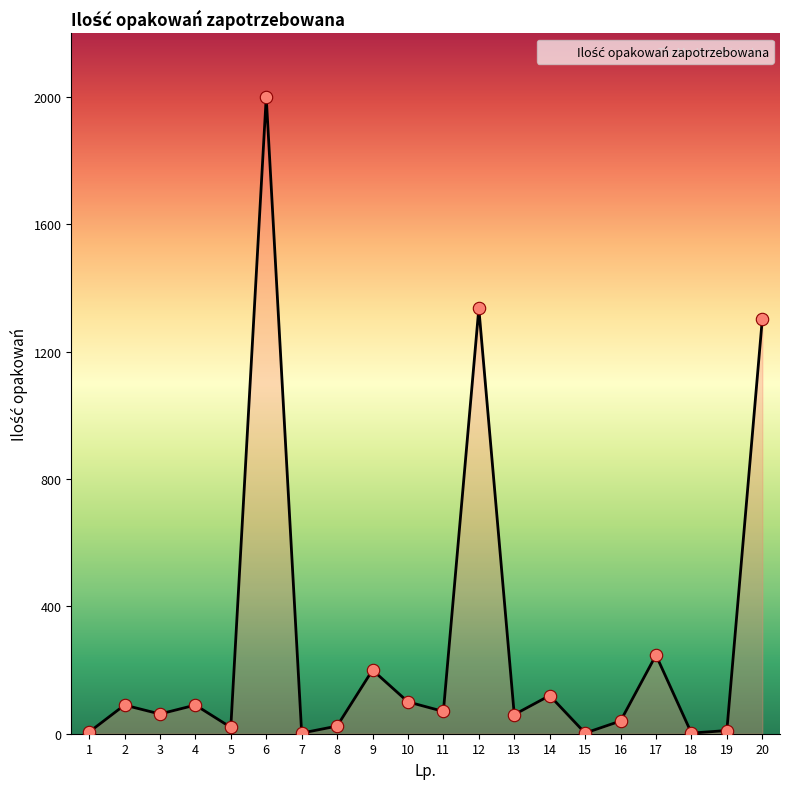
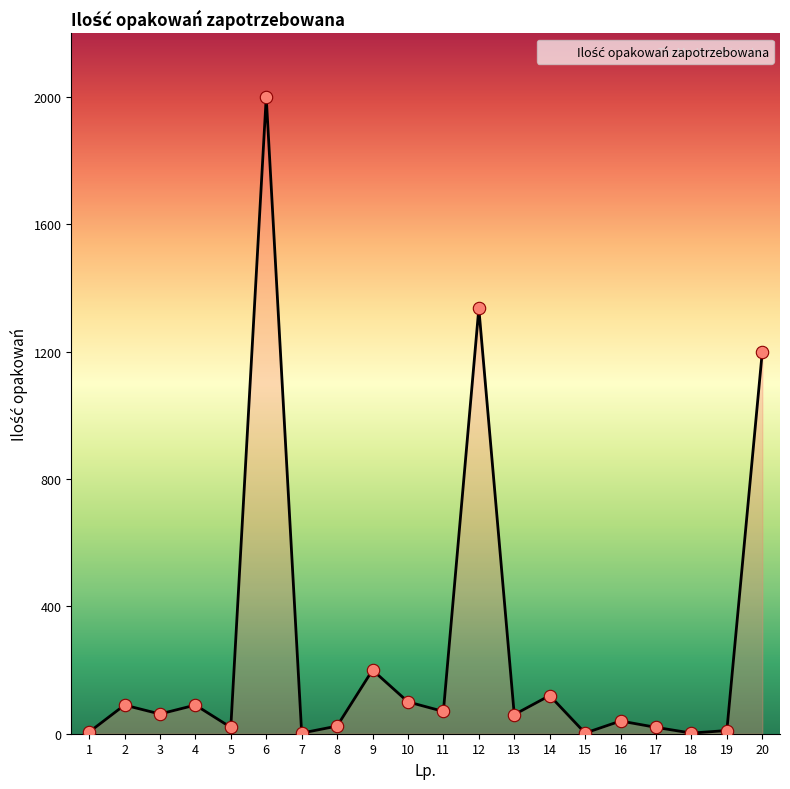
17: 250 -> 20
20: 1300 -> 1200
